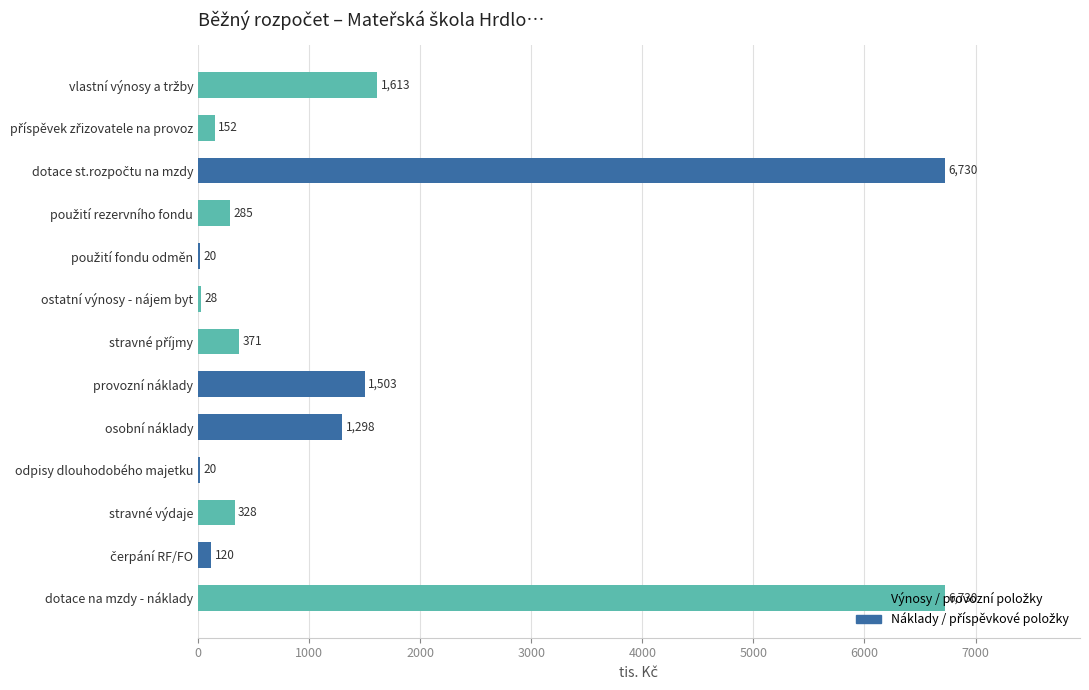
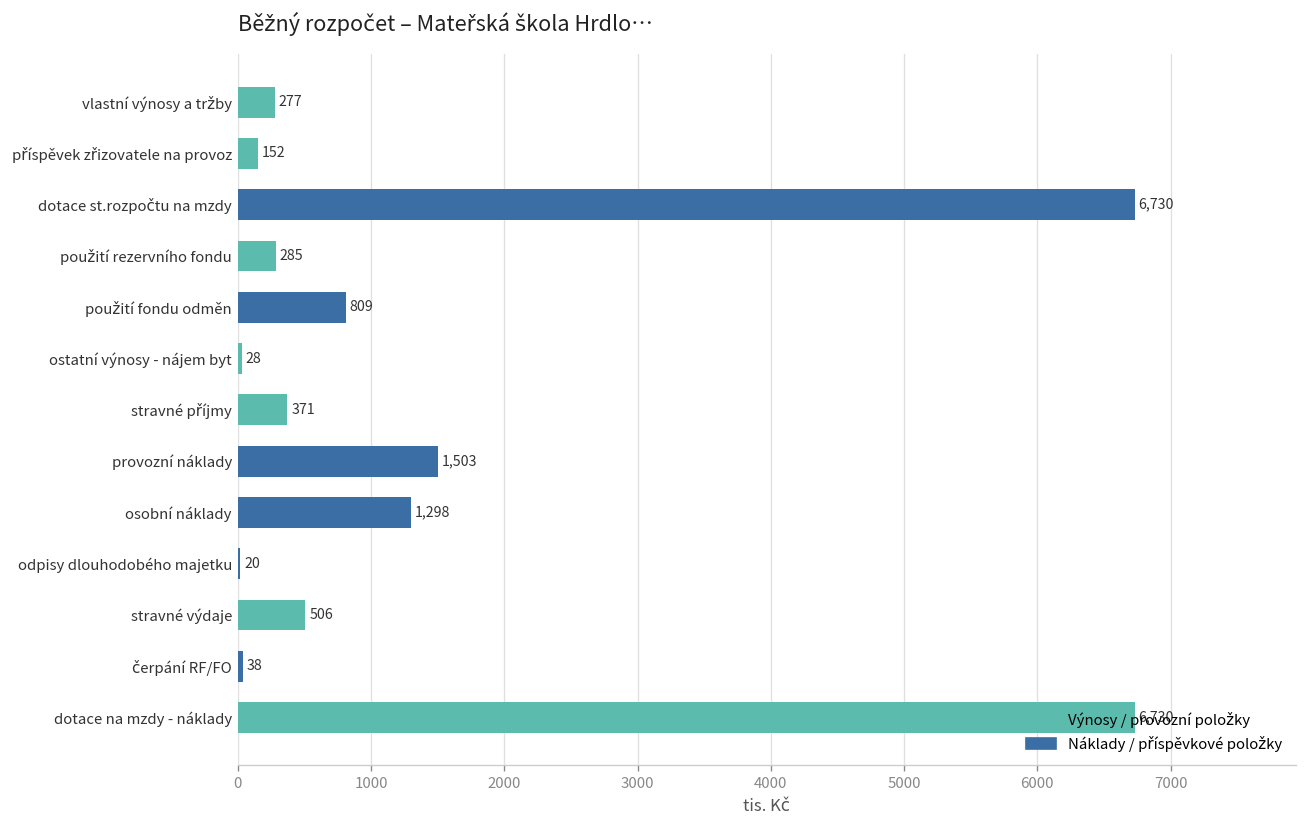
vlastní výnosy a tržby: 1,613 -> 277
použití fondu odměn: 20 -> 809
stravné výdaje: 328 -> 506
čerpání RF/FO: 120 -> 38
